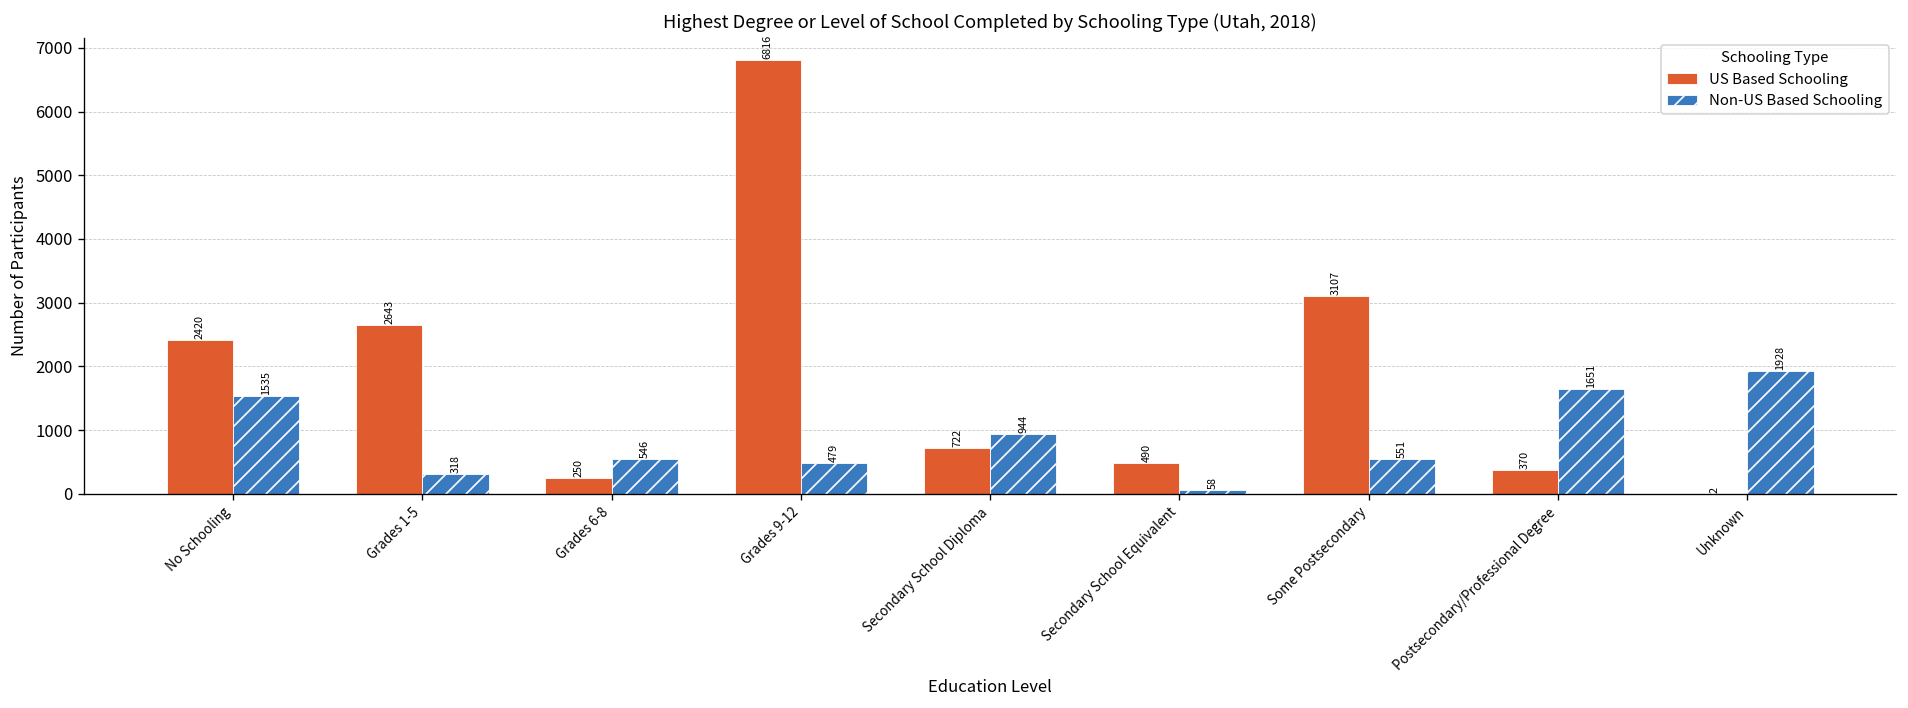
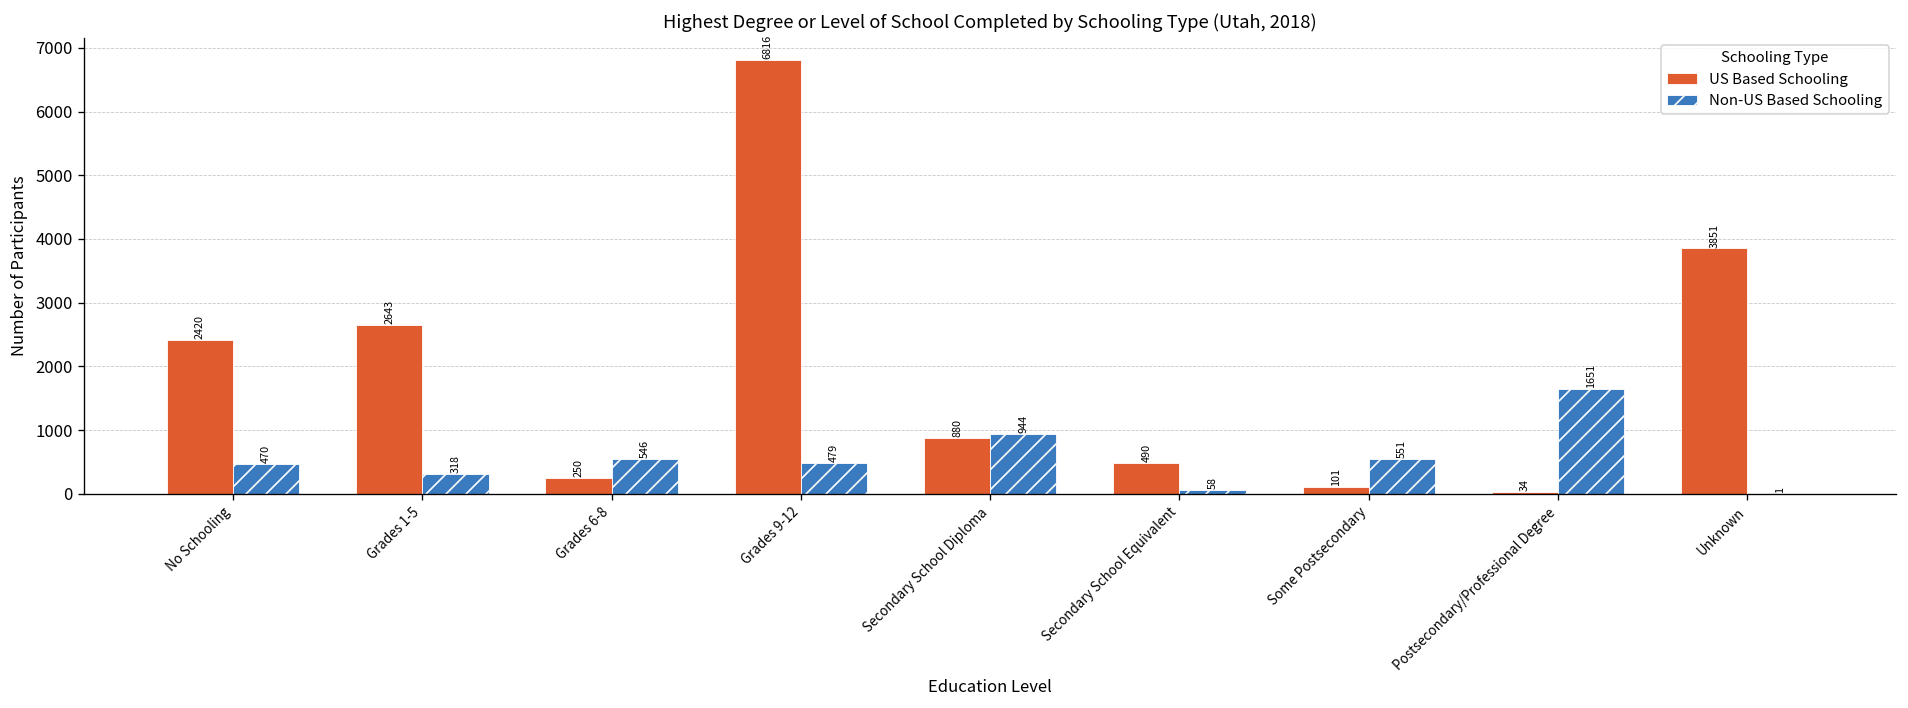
Non-US Based Schooling, No Schooling: 1535 -> 470
US Based Schooling, Secondary School Diploma: 722 -> 880
US Based Schooling, Some Postsecondary: 3107 -> 101
US Based Schooling, Postsecondary/Professional Degree: 370 -> 34
US Based Schooling, Unknown: 2 -> 3851
Non-US Based Schooling, Unknown: 1928 -> 1
